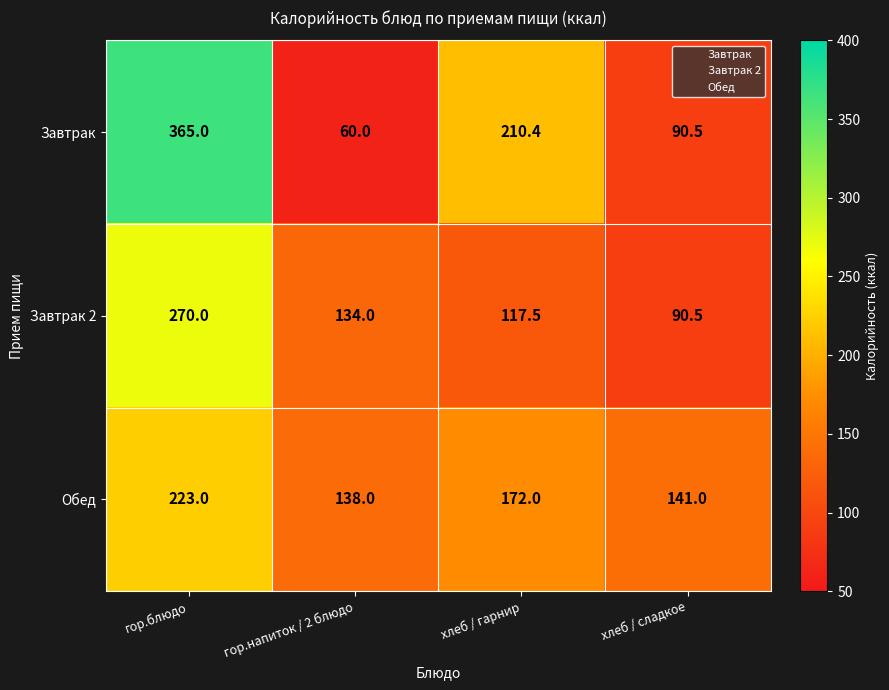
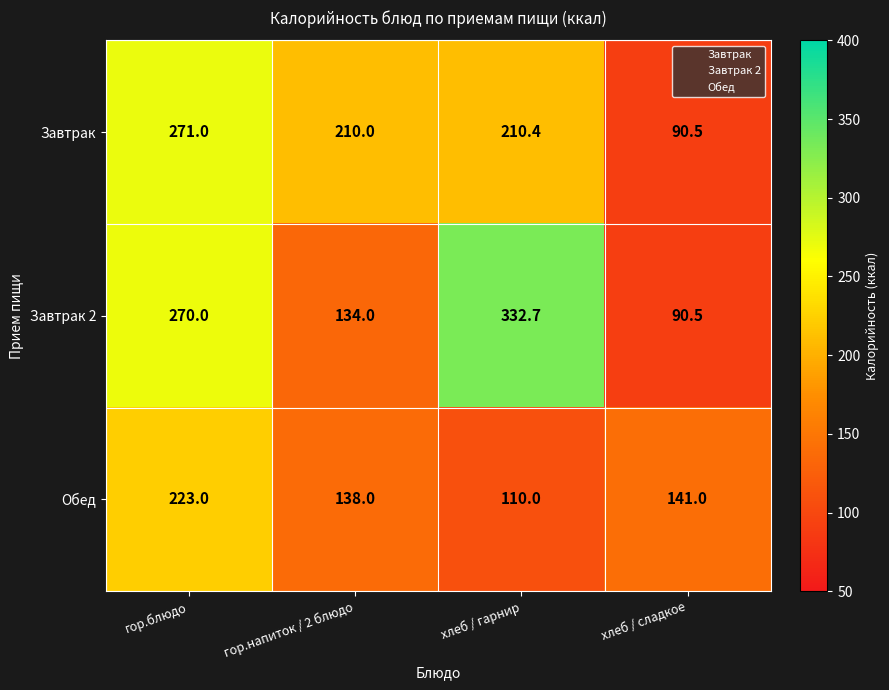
Завтрак, гор.блюдо: 365.0 -> 271.0
Завтрак, гор.напиток / 2 блюдо: 60.0 -> 210.0
Завтрак 2, хлеб / гарнир: 117.5 -> 332.7
Обед, хлеб / гарнир: 172.0 -> 110.0
